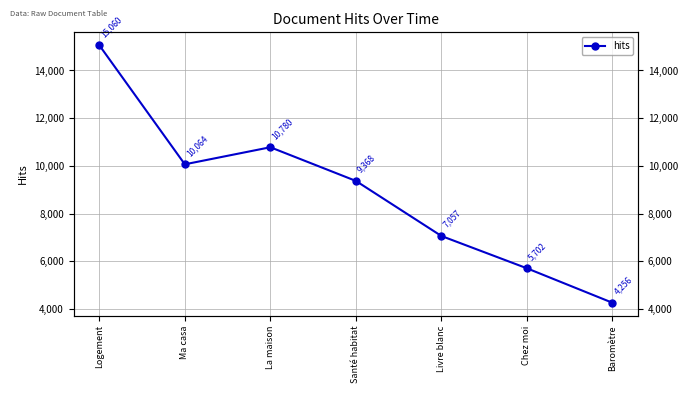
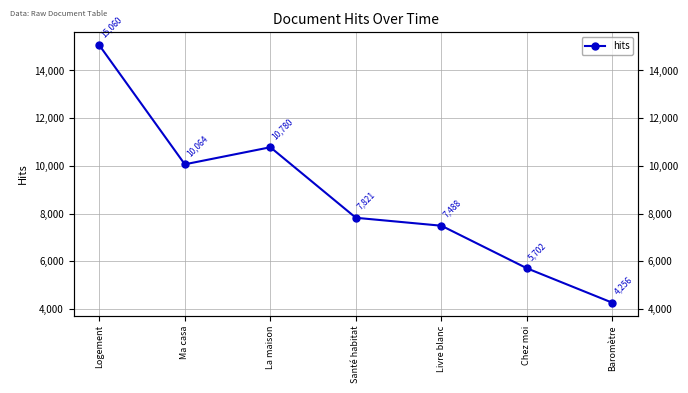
Santé habitat: 9,368 -> 7,821
Livre blanc: 7,057 -> 7,488
